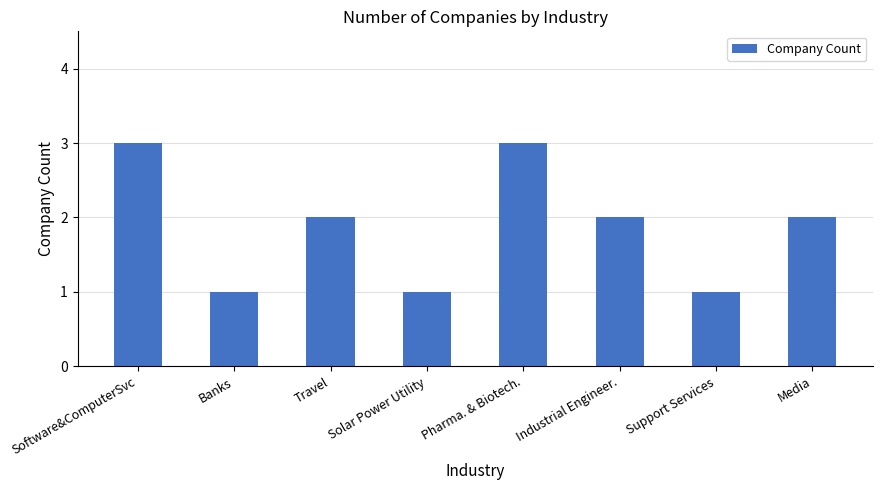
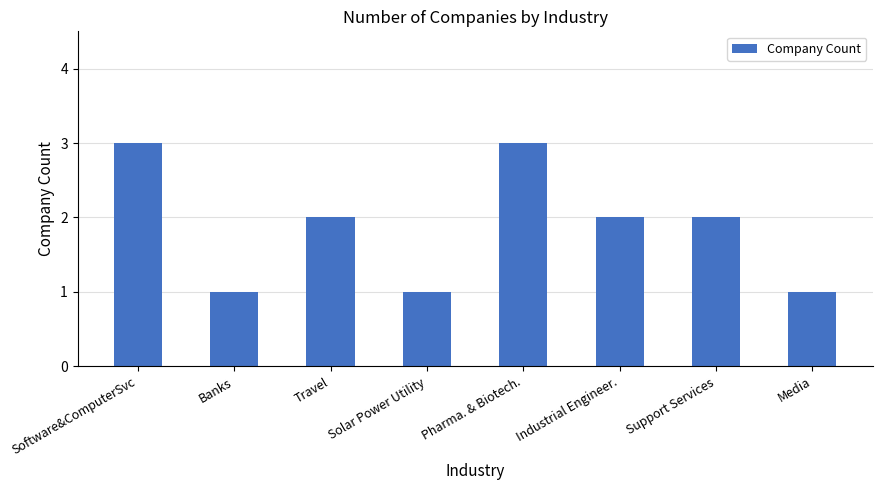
Support Services: 1 -> 2
Media: 2 -> 1
